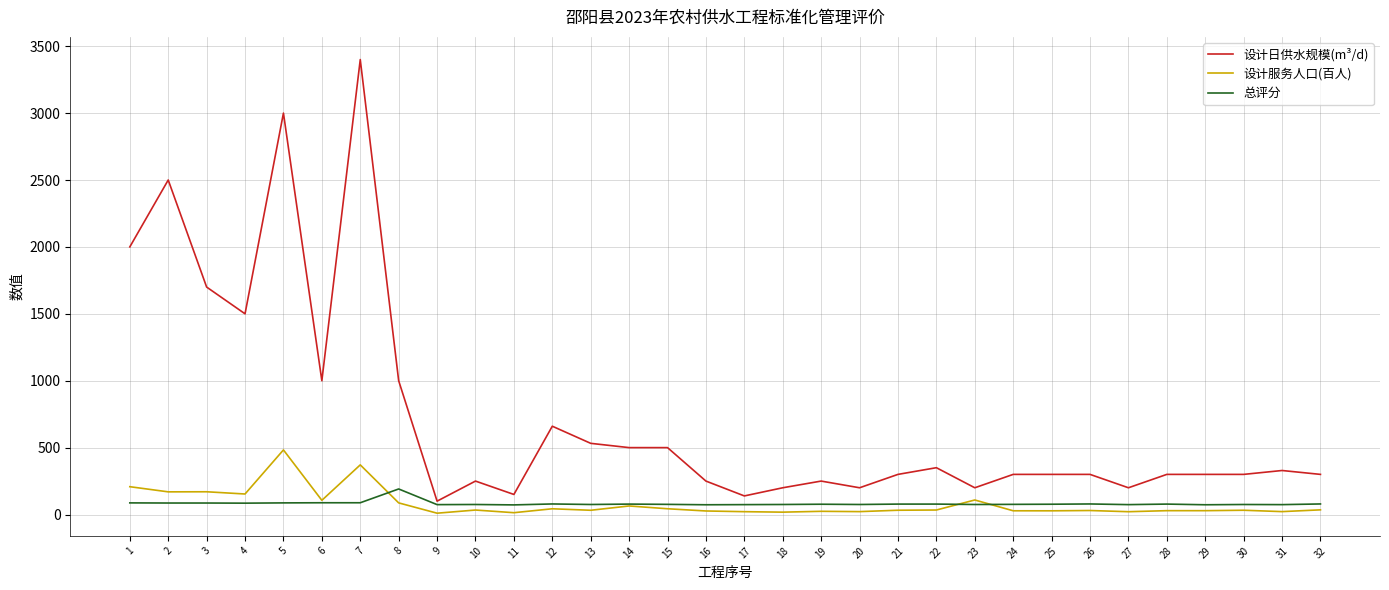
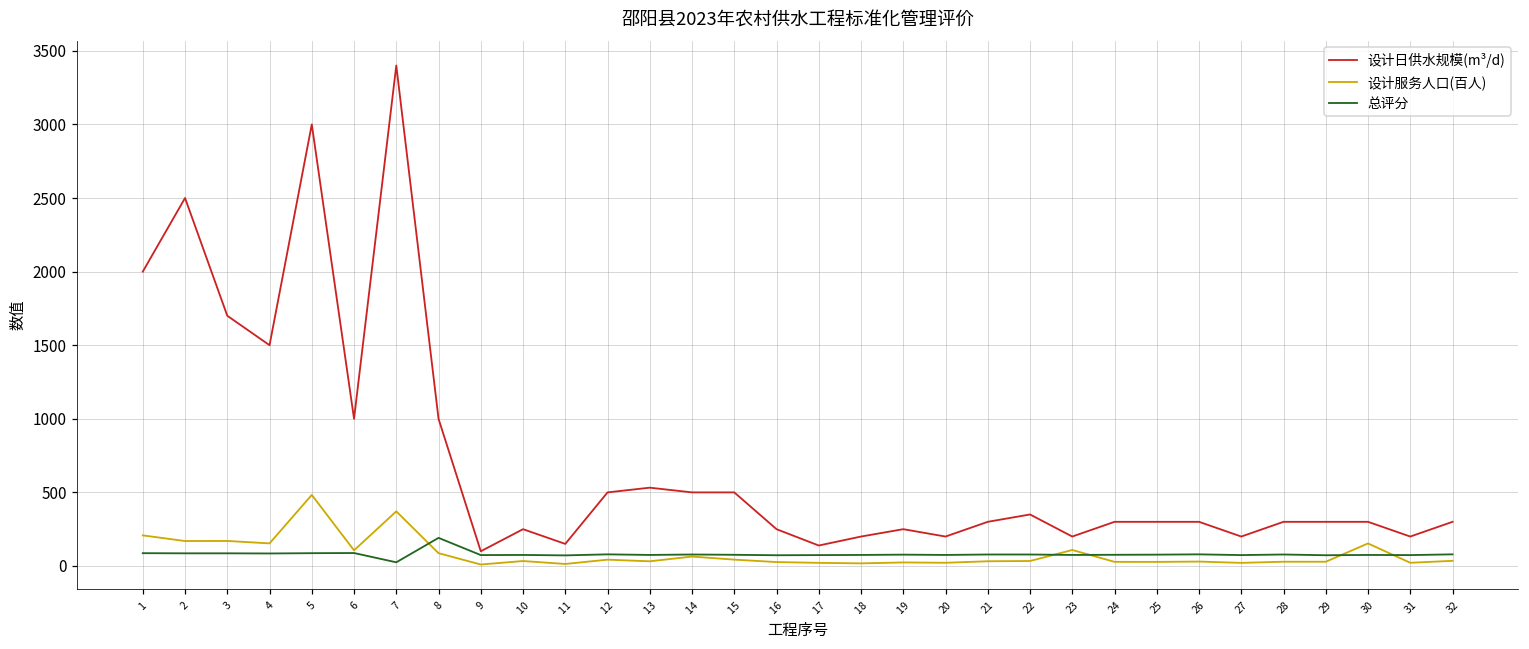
总评分, 7: 90 -> 30
设计日供水规模(m³/d), 12: 660 -> 500
设计服务人口(百人), 30: 30 -> 150
设计日供水规模(m³/d), 31: 330 -> 200
